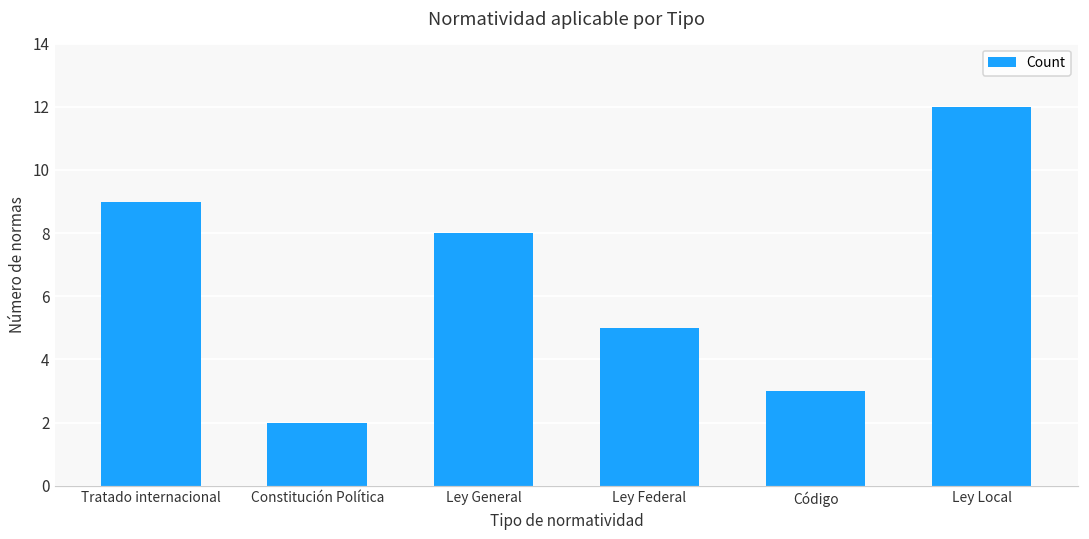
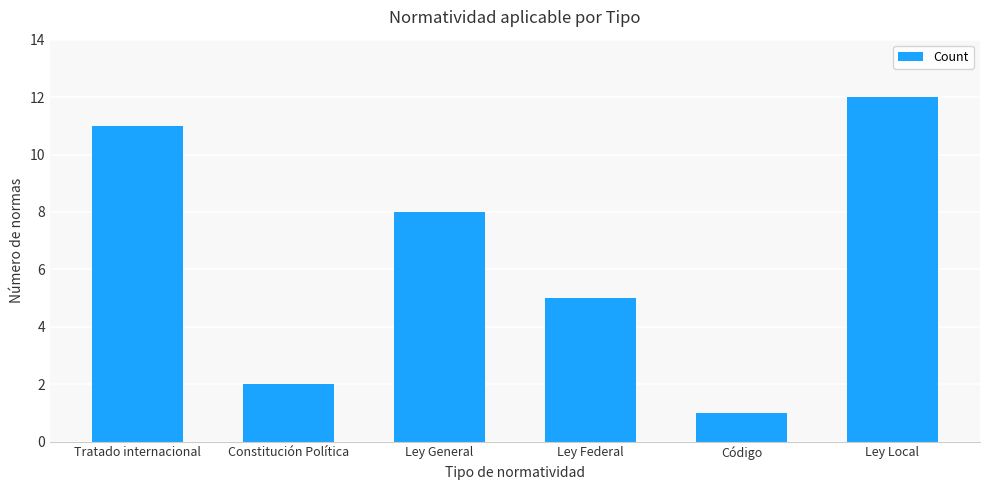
Tratado internacional: 9 -> 11
Código: 3 -> 1
